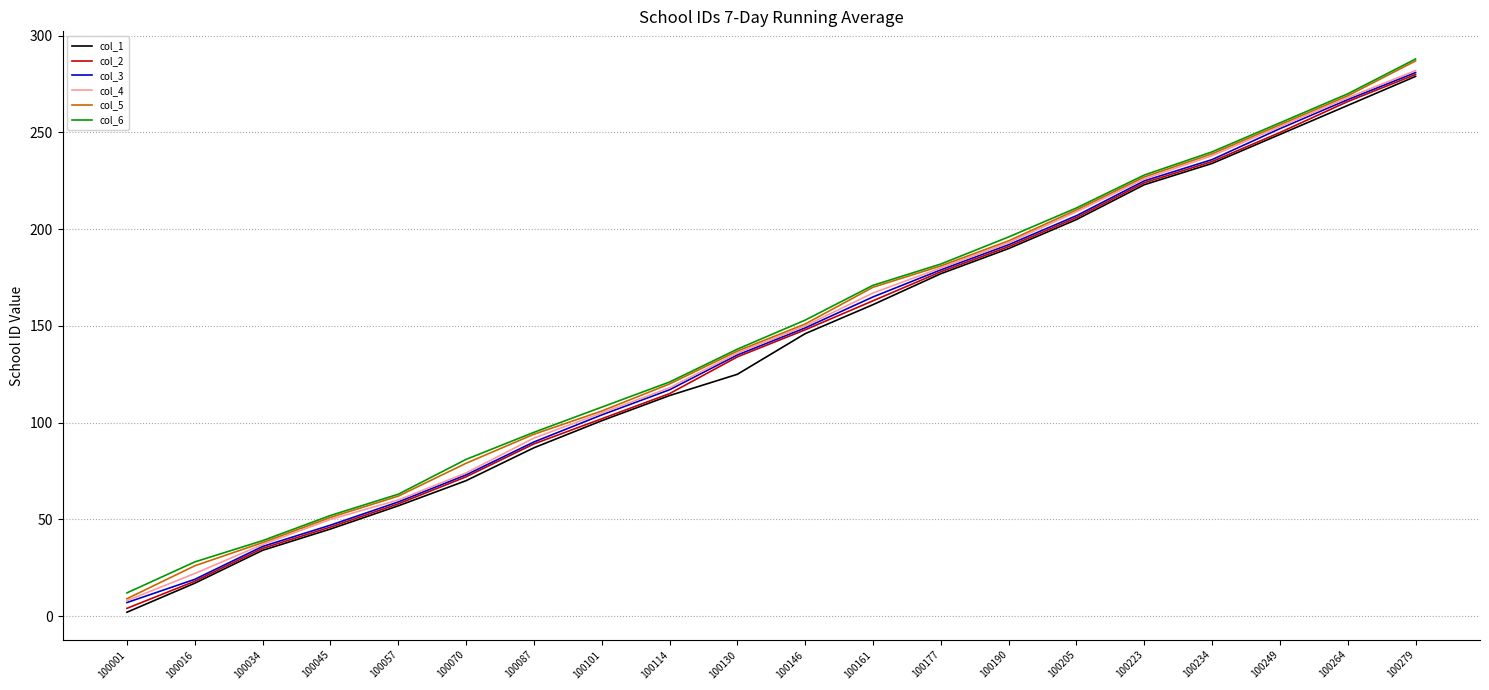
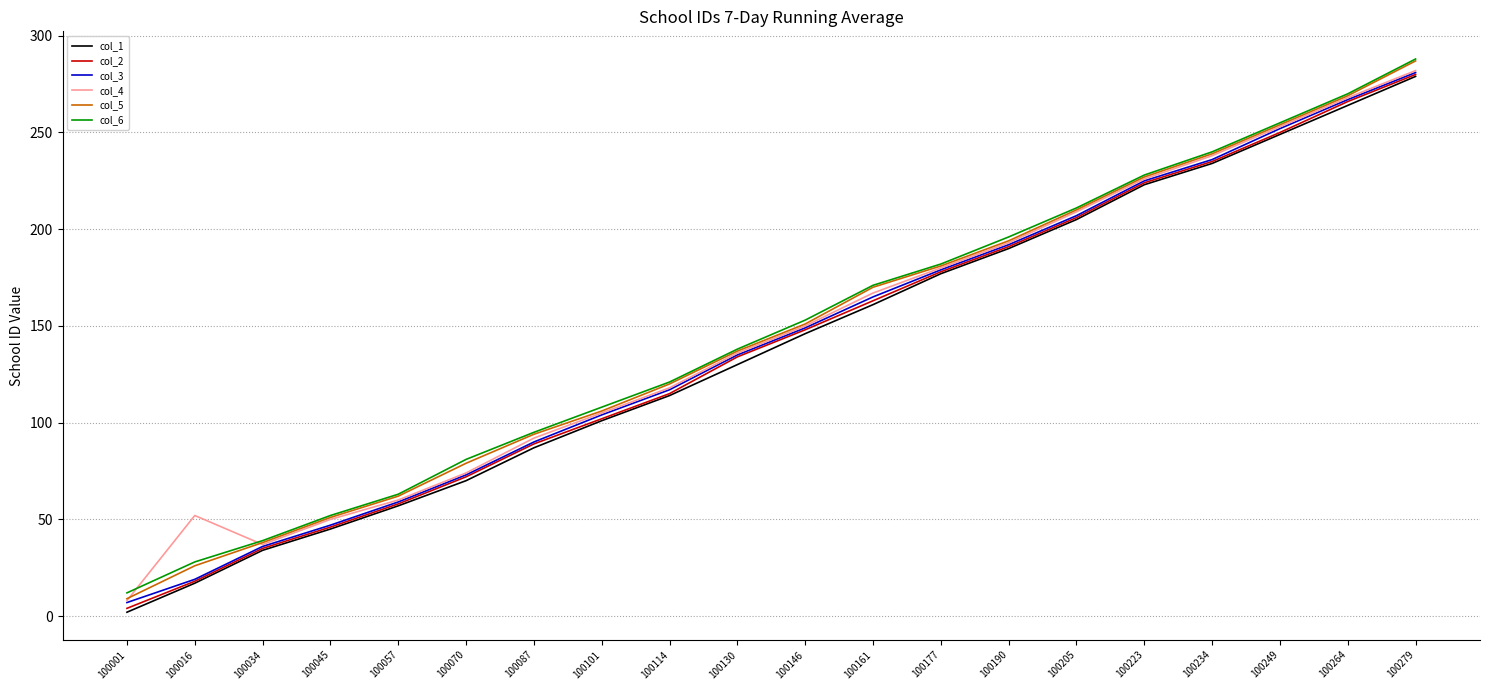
col_4, 100016: 22 -> 52
col_1, 100130: 125 -> 130
